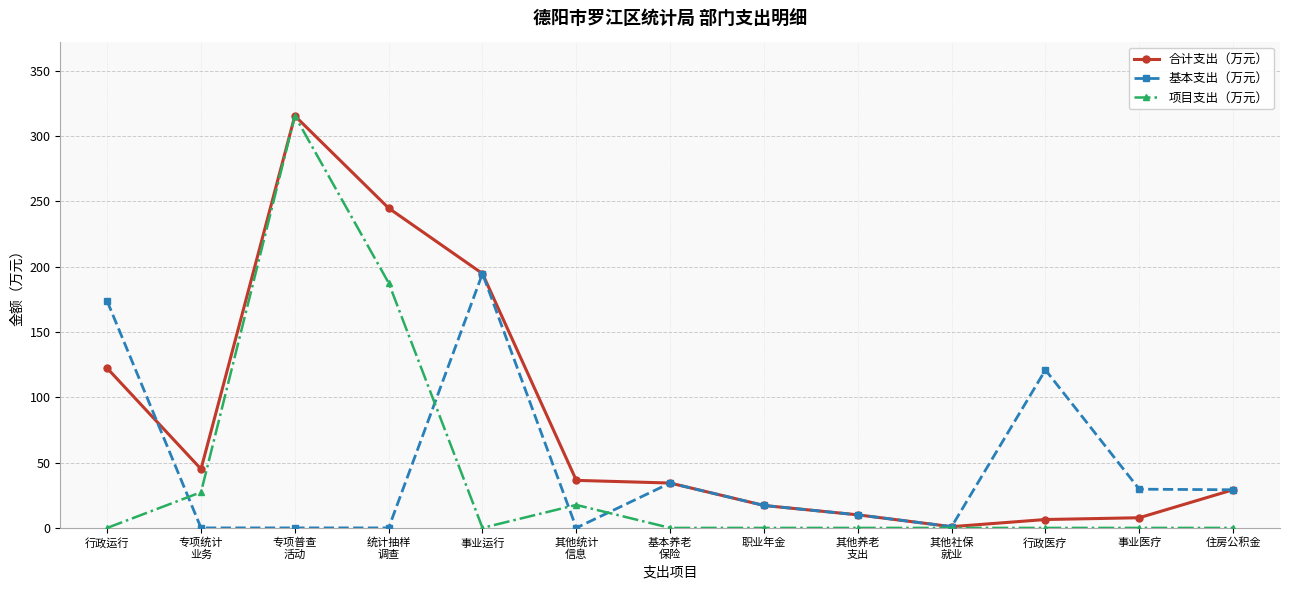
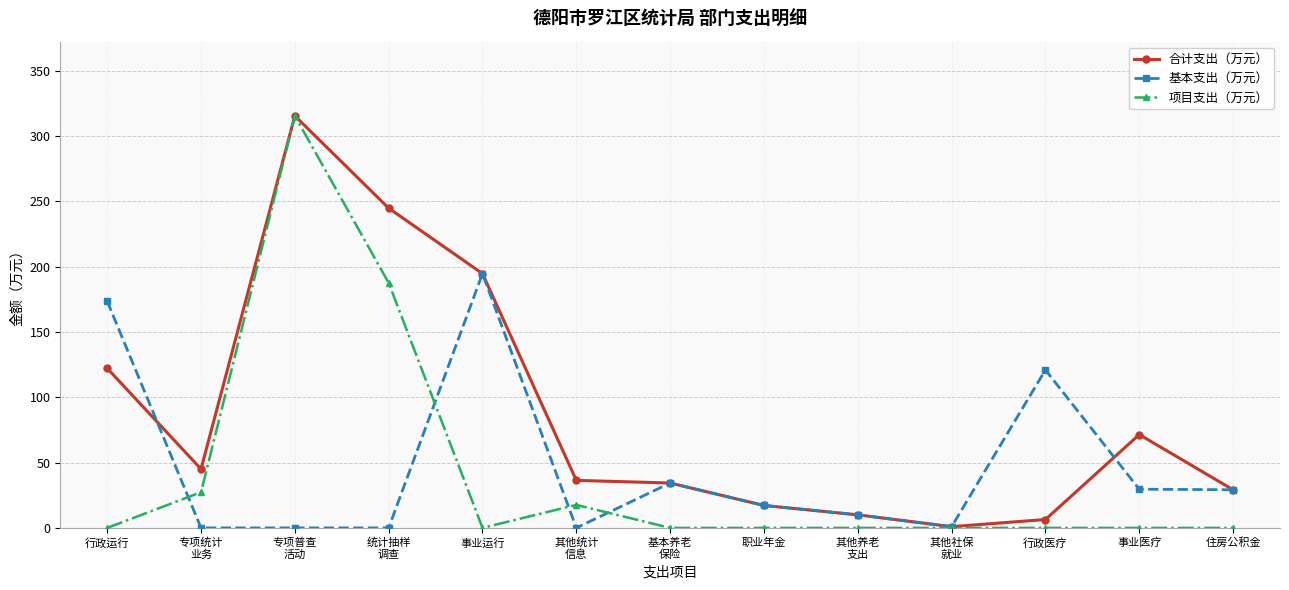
合计支出（万元）, 事业医疗: 8 -> 71
